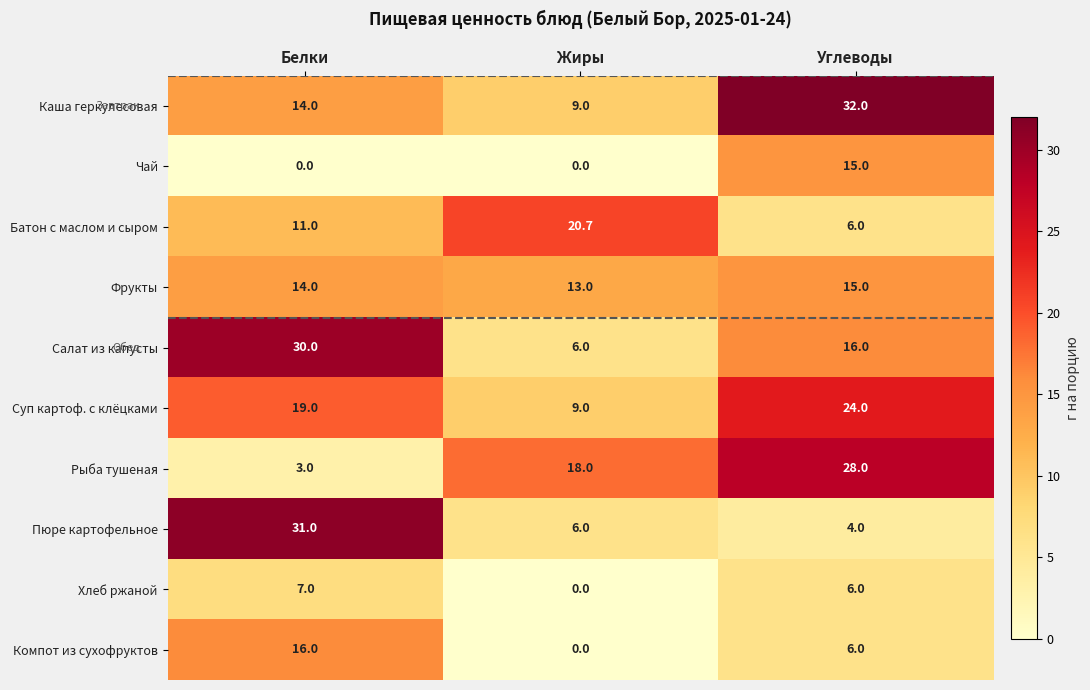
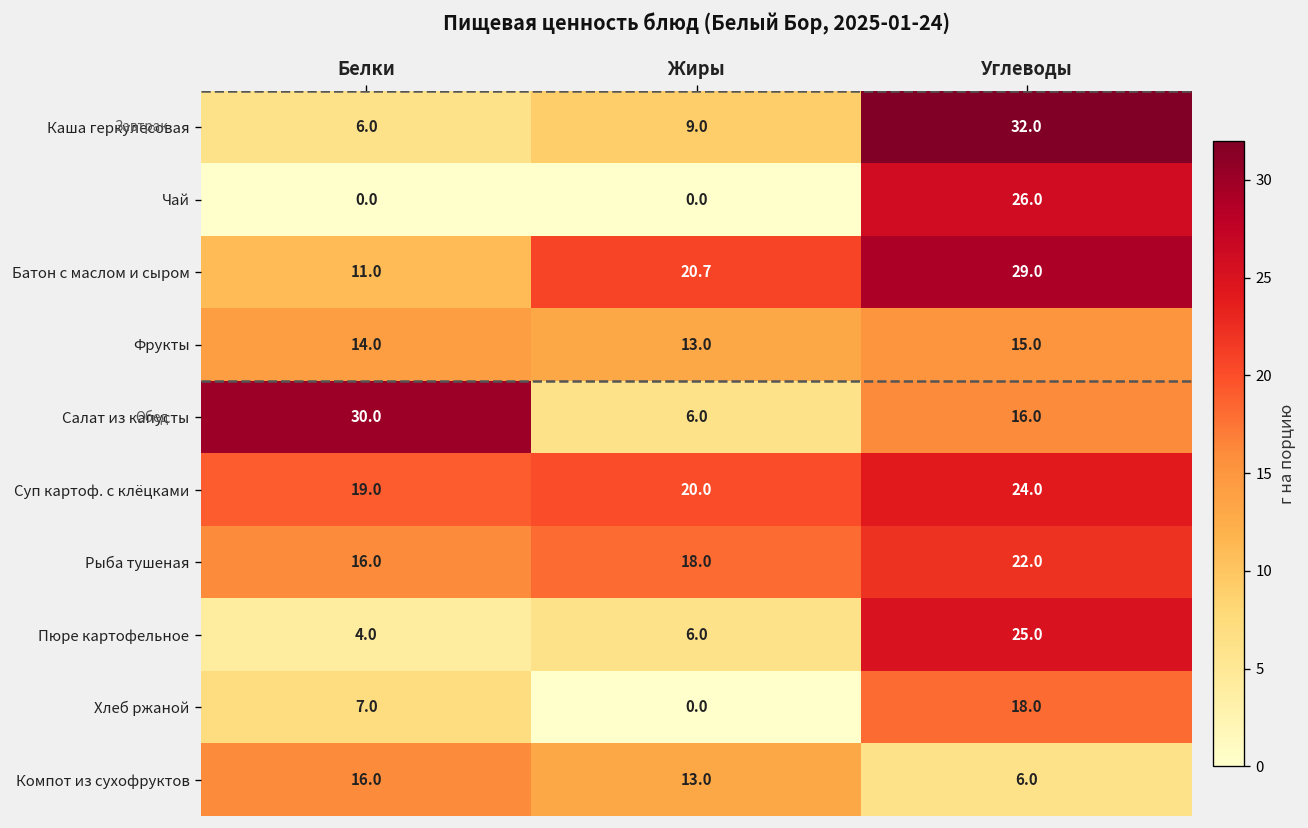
Каша геркулесовая, Белки: 14.0 -> 6.0
Чай, Углеводы: 15.0 -> 26.0
Батон с маслом и сыром, Углеводы: 6.0 -> 29.0
Суп картоф. с клёцками, Жиры: 9.0 -> 20.0
Рыба тушеная, Белки: 3.0 -> 16.0
Рыба тушеная, Углеводы: 28.0 -> 22.0
Пюре картофельное, Белки: 31.0 -> 4.0
Пюре картофельное, Углеводы: 4.0 -> 25.0
Хлеб ржаной, Углеводы: 6.0 -> 18.0
Компот из сухофруктов, Жиры: 0.0 -> 13.0
